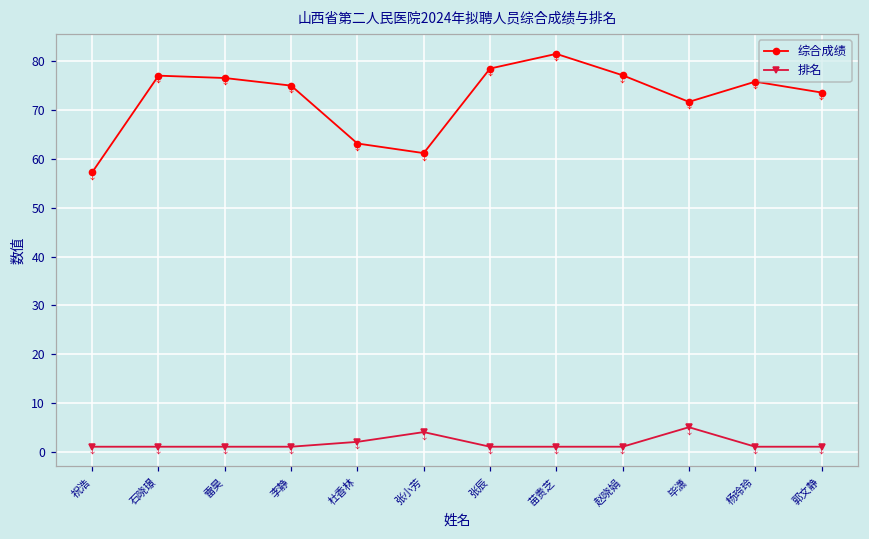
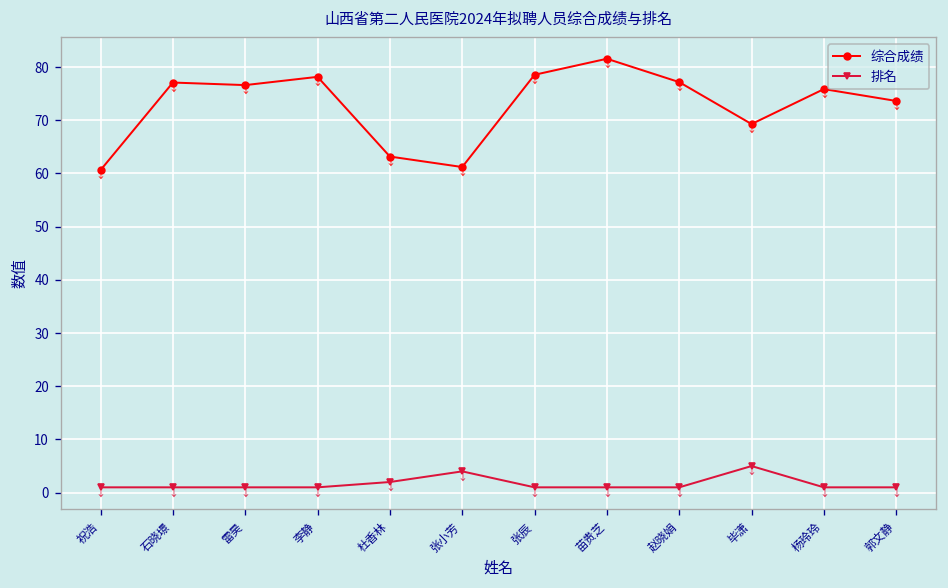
综合成绩, 祝浩: 57 -> 61
综合成绩, 李静: 75 -> 78
综合成绩, 毕潇: 72 -> 69
